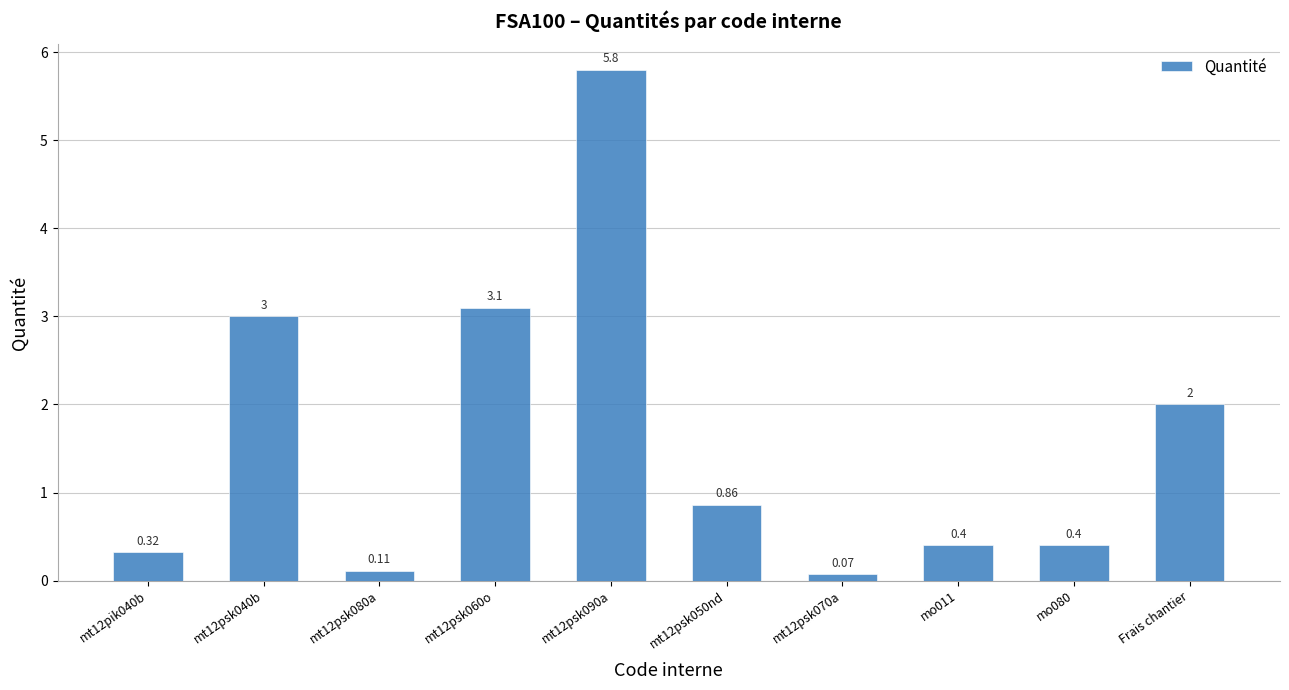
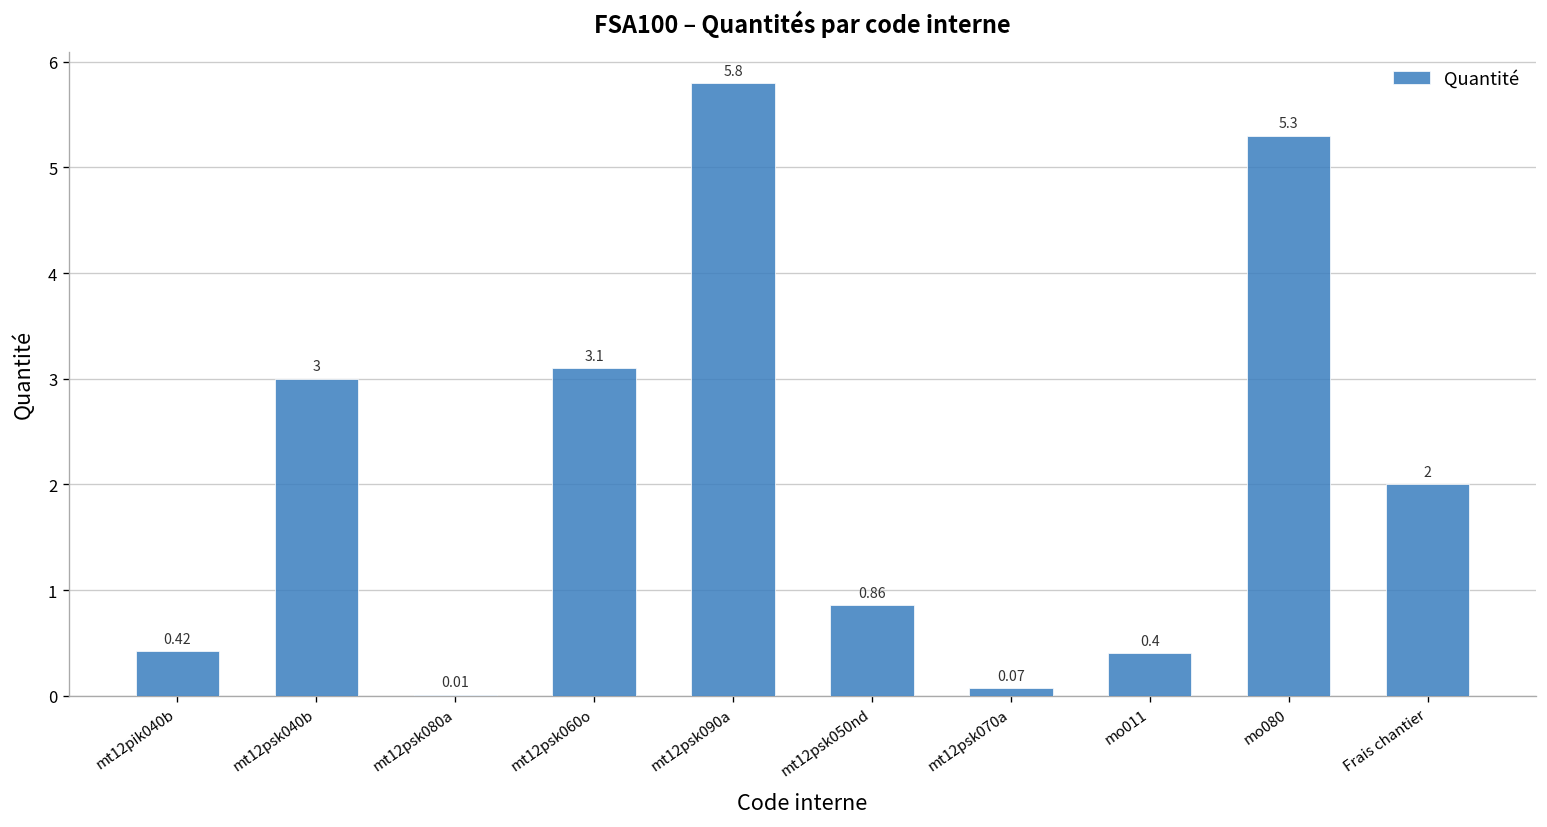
mt12pik040b: 0.32 -> 0.42
mt12psk080a: 0.11 -> 0.01
mo080: 0.4 -> 5.3
